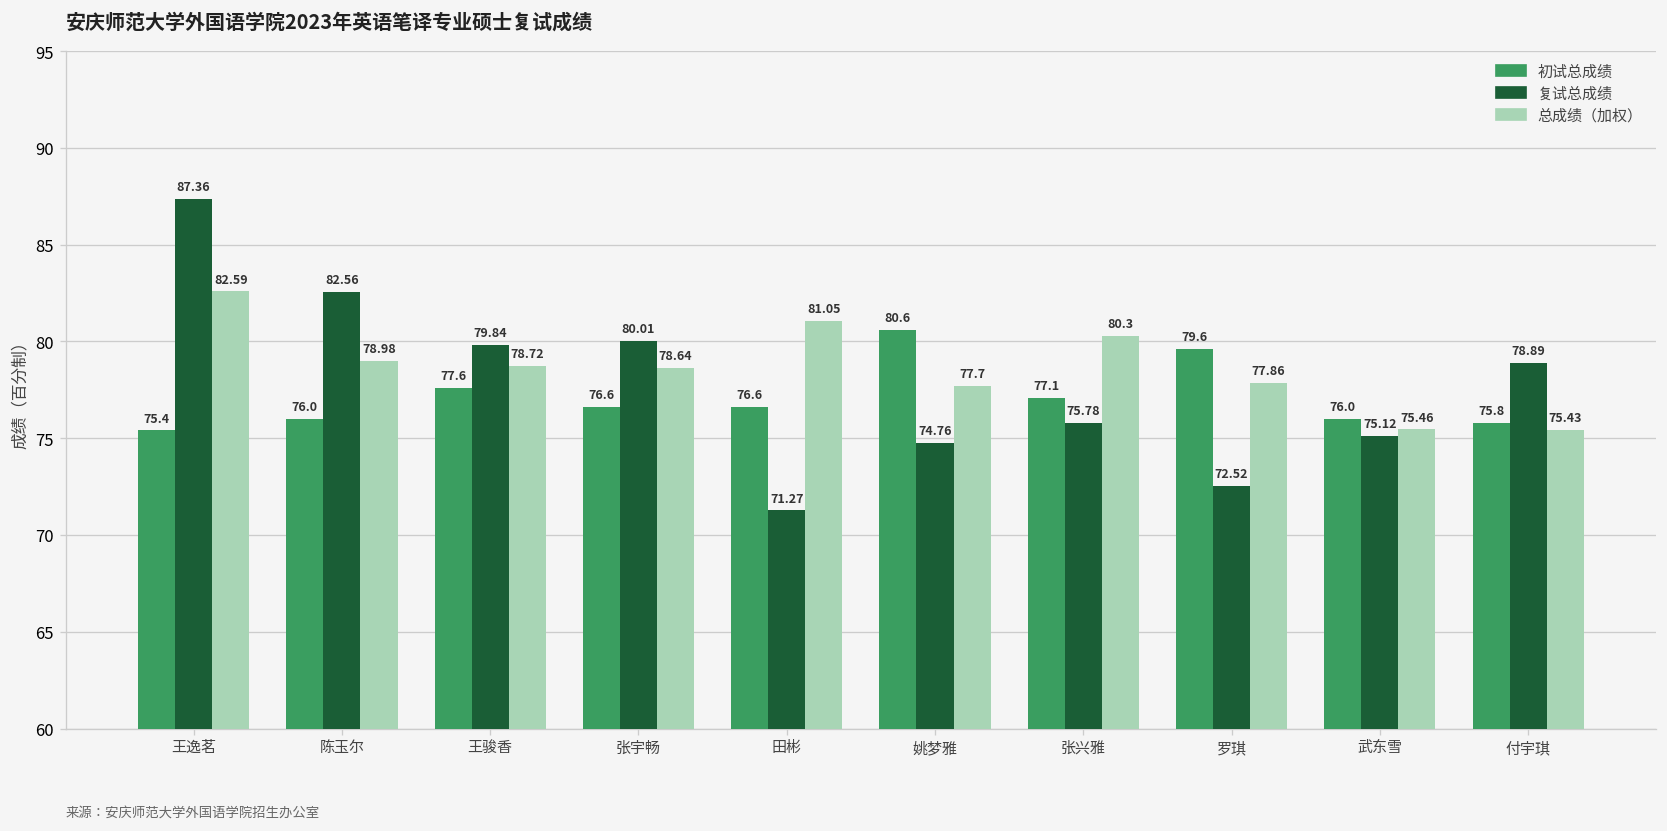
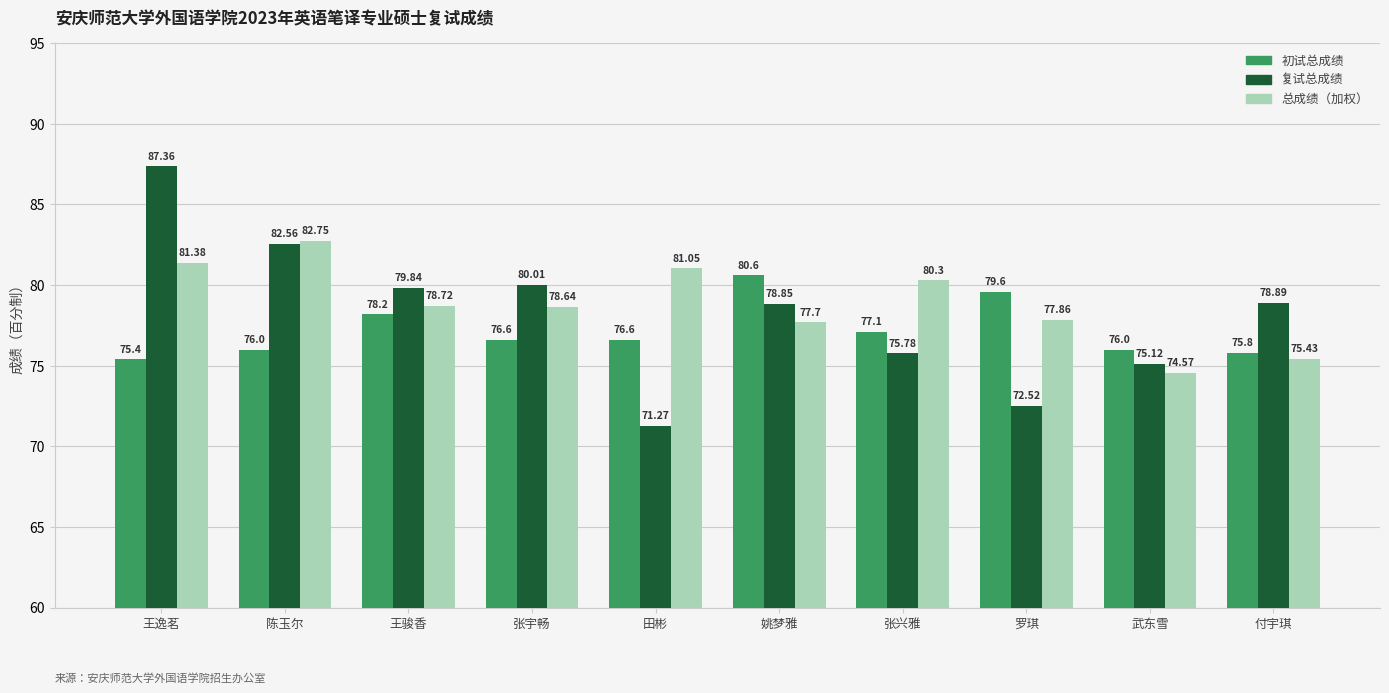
总成绩（加权）, 王逸茗: 82.59 -> 81.38
总成绩（加权）, 陈玉尔: 78.98 -> 82.75
初试总成绩, 王骏香: 77.6 -> 78.2
复试总成绩, 姚梦雅: 74.76 -> 78.85
总成绩（加权）, 武东雪: 75.46 -> 74.57
